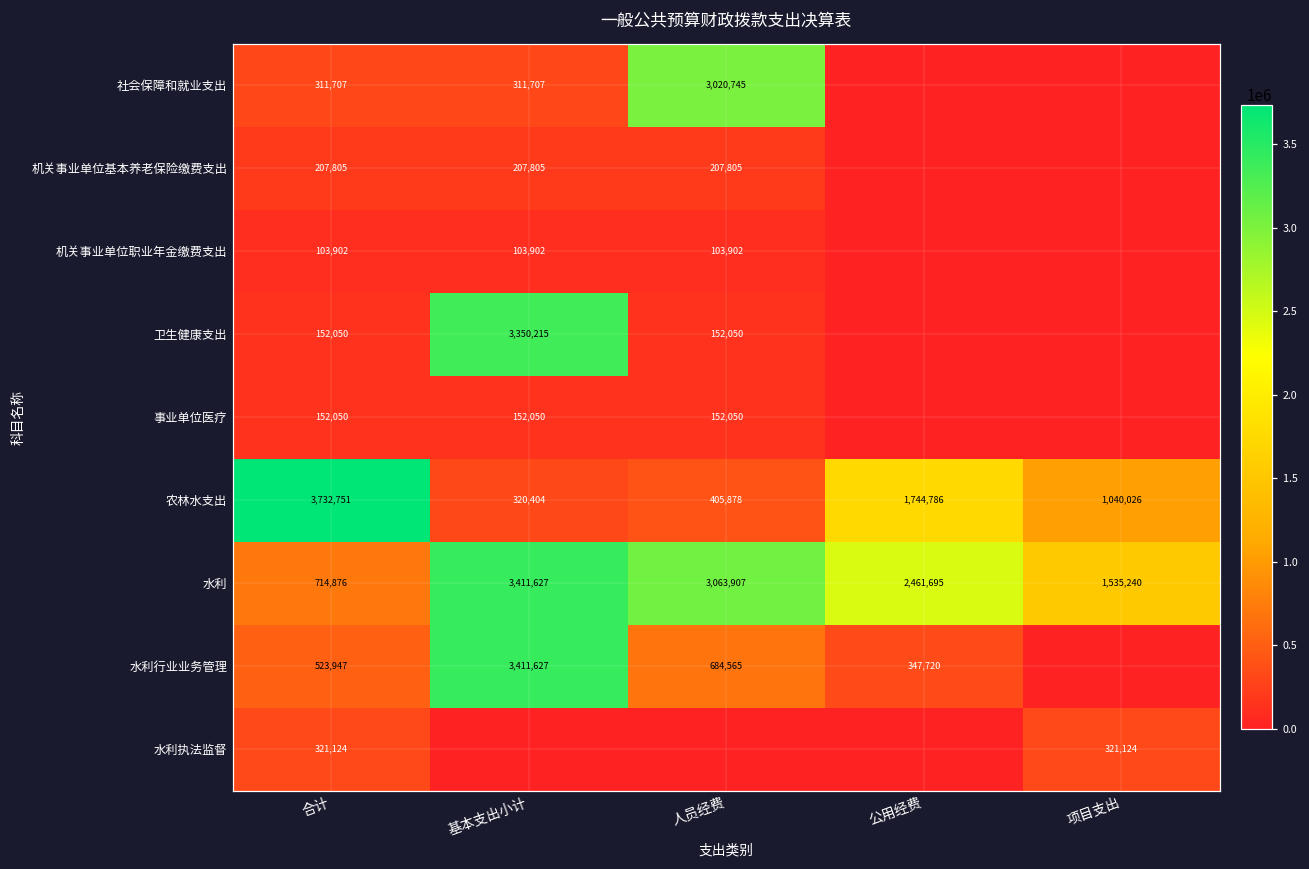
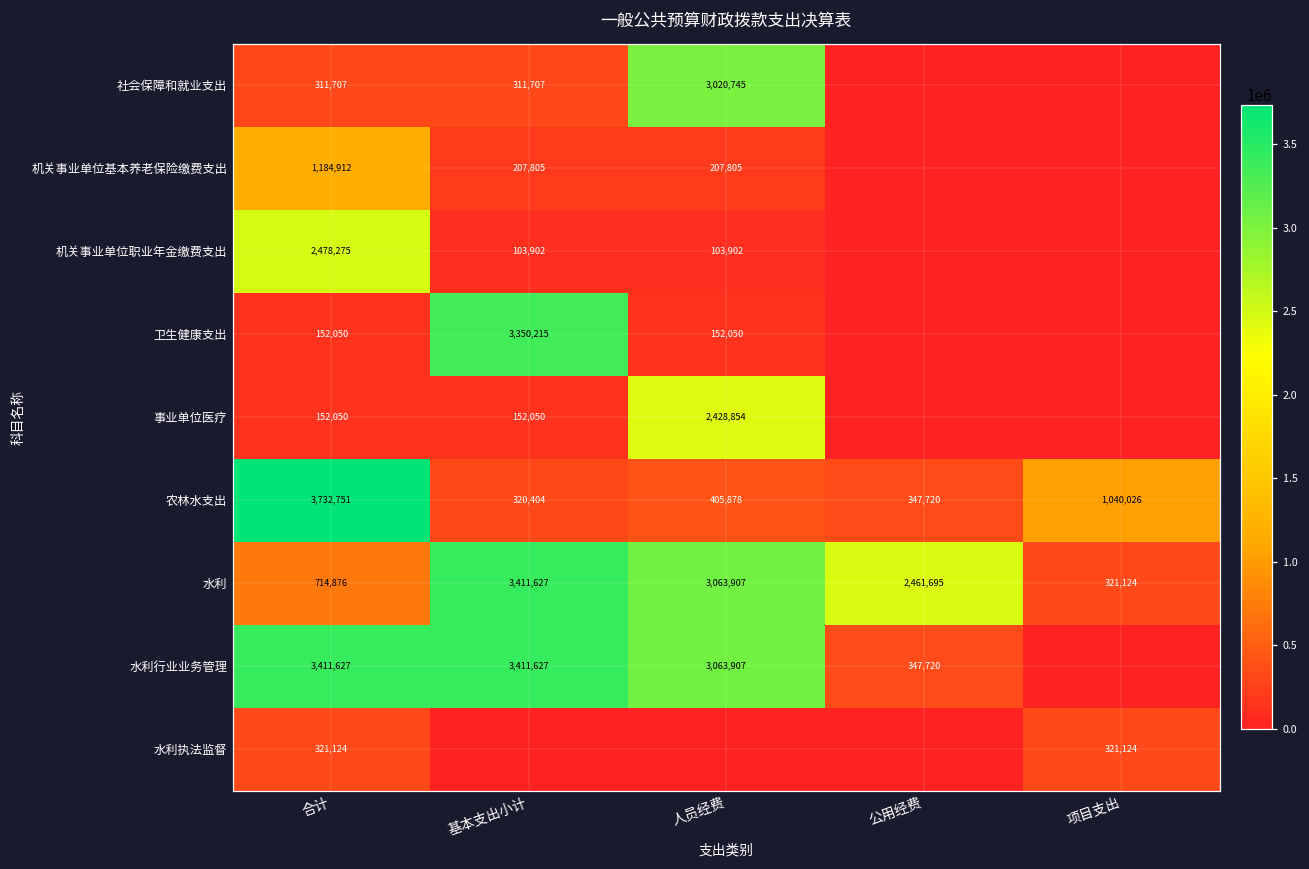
机关事业单位基本养老保险缴费支出, 合计: 207,805 -> 1,184,912
机关事业单位职业年金缴费支出, 合计: 103,902 -> 2,478,275
事业单位医疗, 人员经费: 152,050 -> 2,428,854
农林水支出, 公用经费: 1,744,786 -> 347,720
水利, 项目支出: 1,535,240 -> 321,124
水利行业业务管理, 合计: 523,947 -> 3,411,627
水利行业业务管理, 人员经费: 684,565 -> 3,063,907
